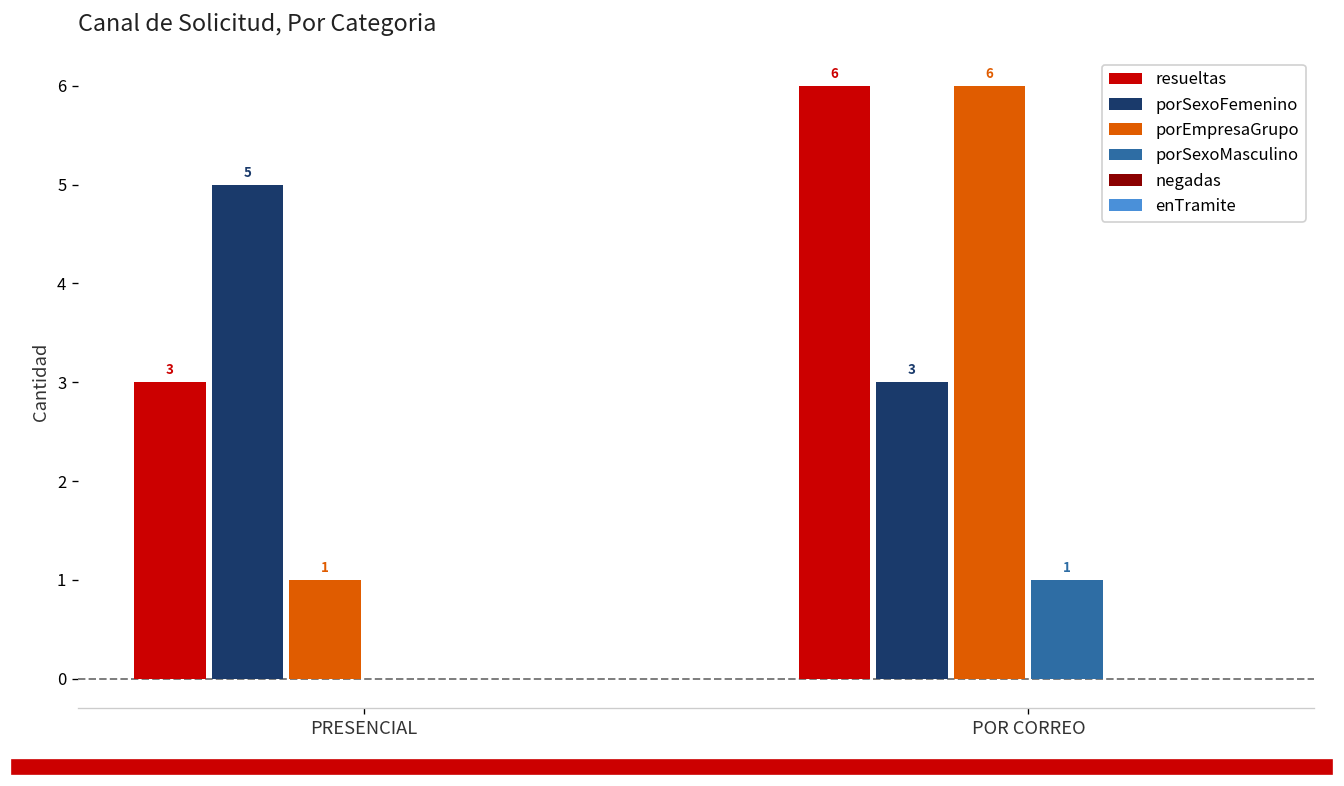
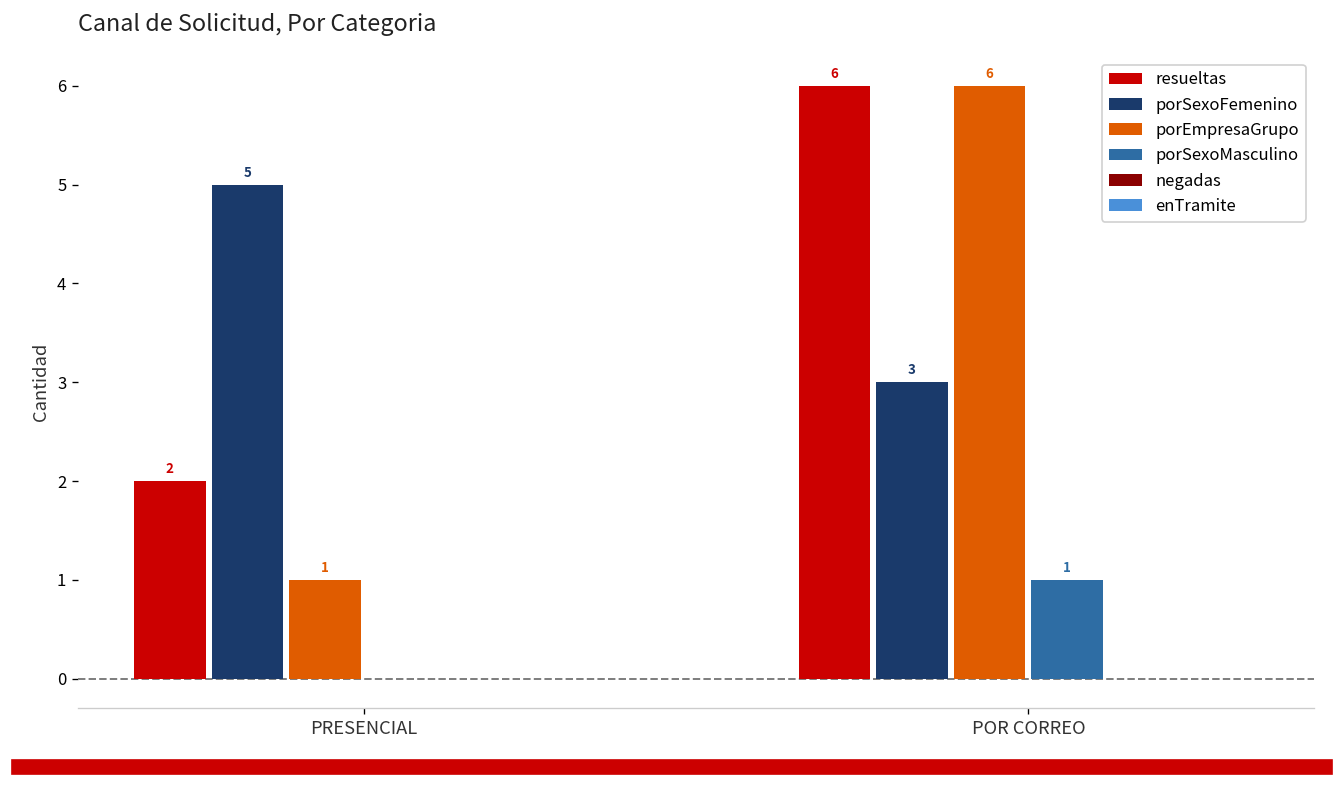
resueltas, PRESENCIAL: 3 -> 2
